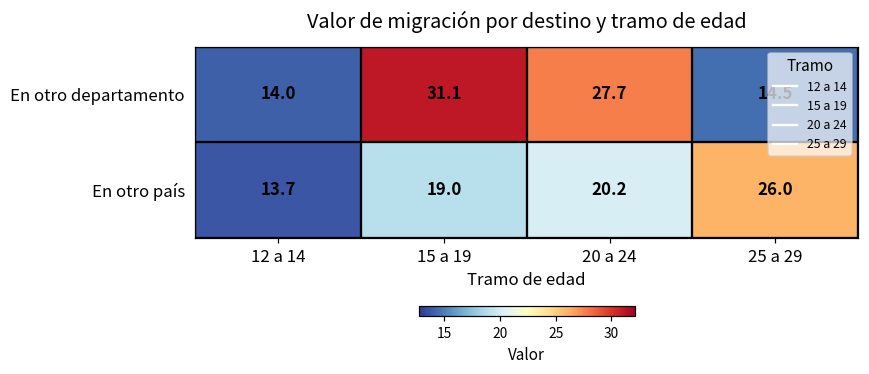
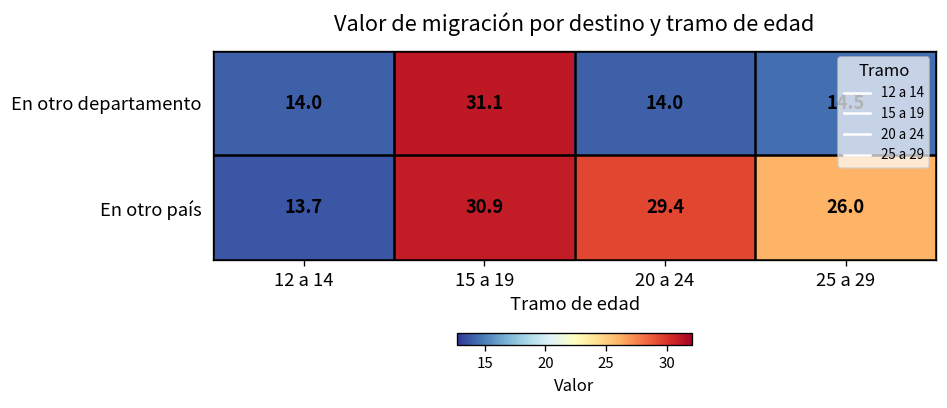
En otro departamento, 20 a 24: 27.7 -> 14.0
En otro país, 15 a 19: 19.0 -> 30.9
En otro país, 20 a 24: 20.2 -> 29.4
